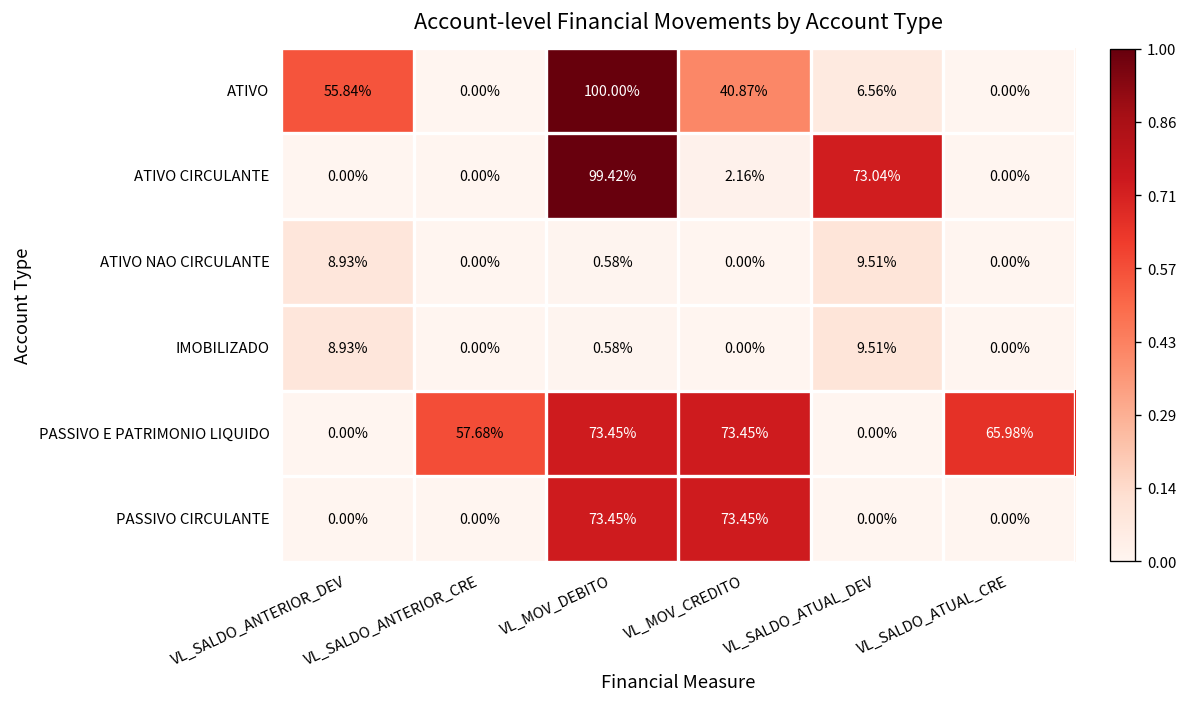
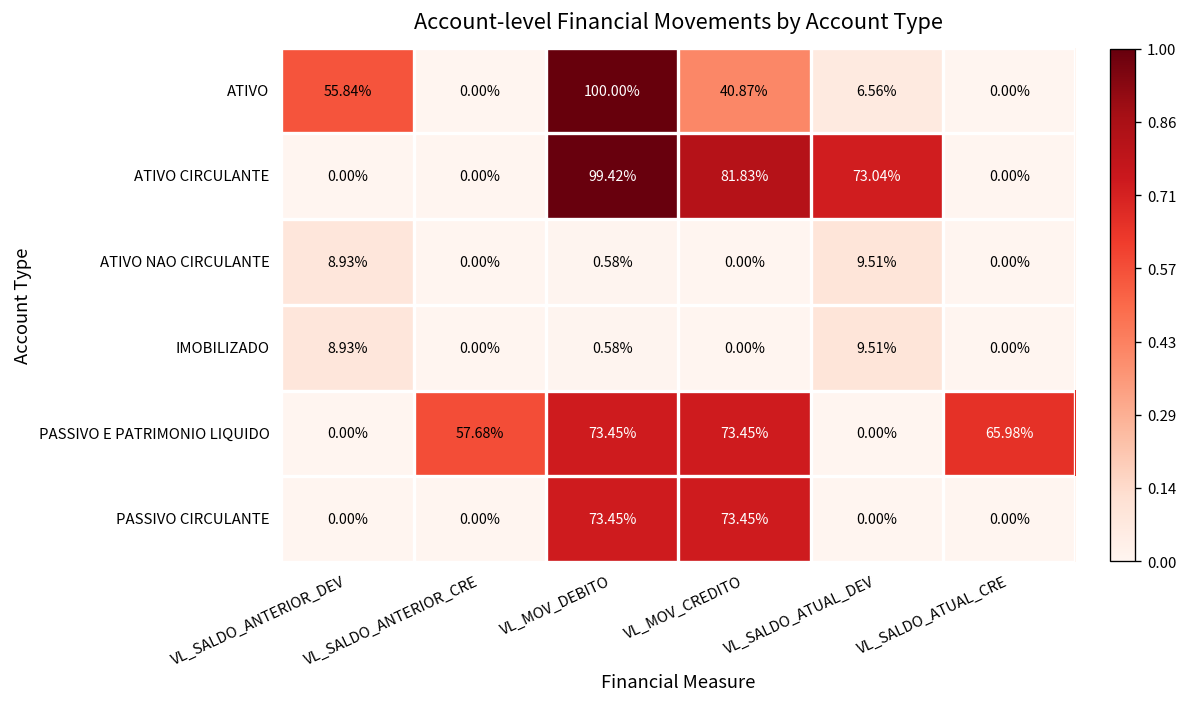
ATIVO CIRCULANTE, VL_MOV_CREDITO: 2.16% -> 81.83%
